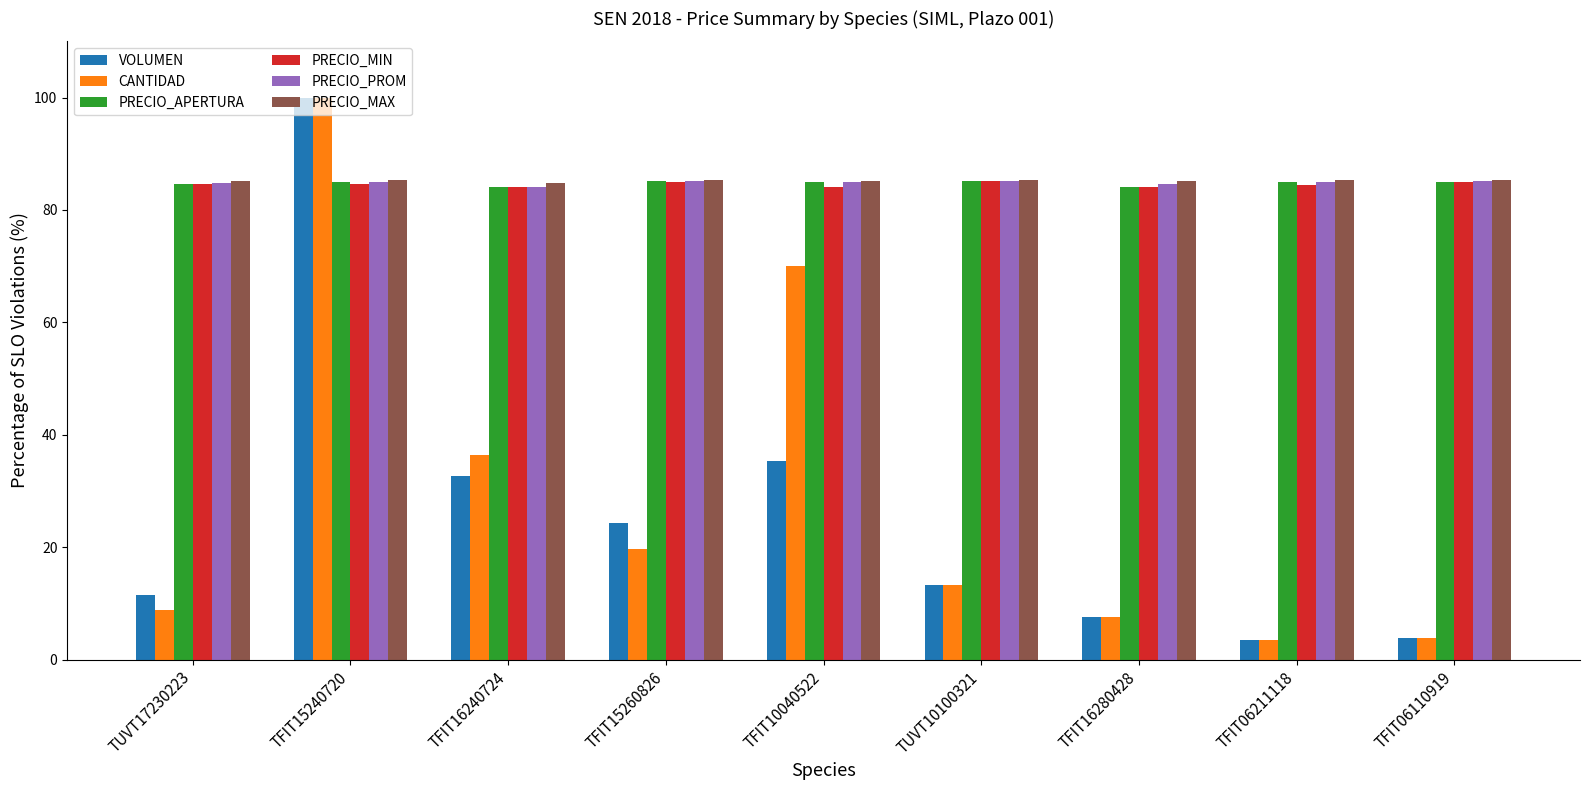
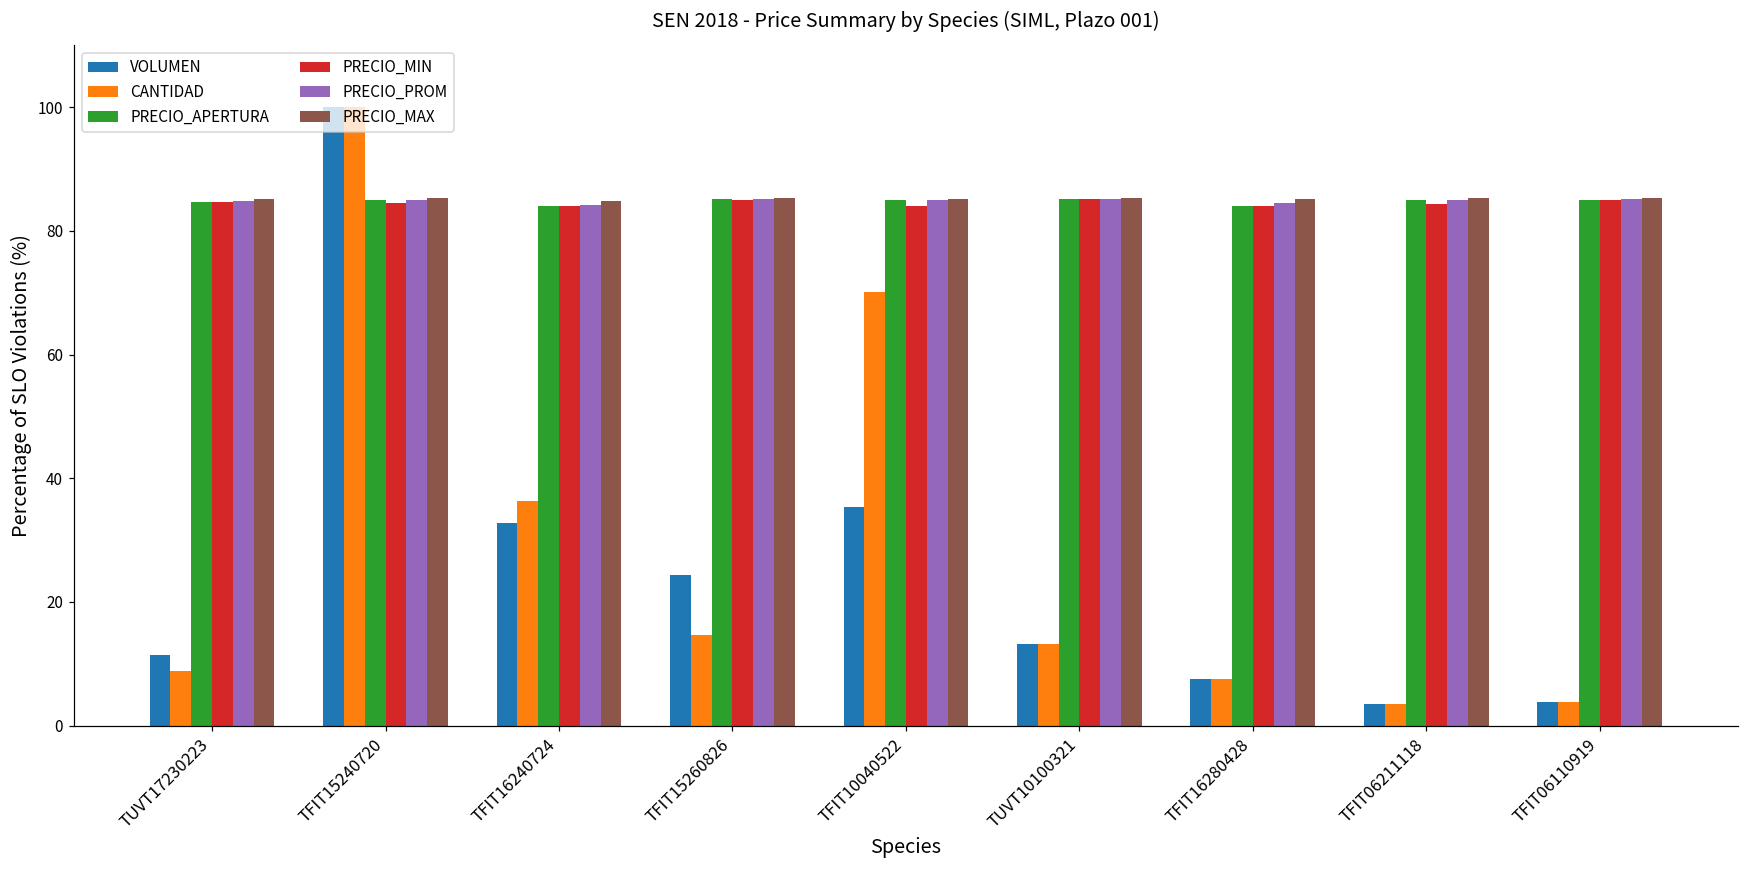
CANTIDAD, TFIT15260826: 20 -> 15
